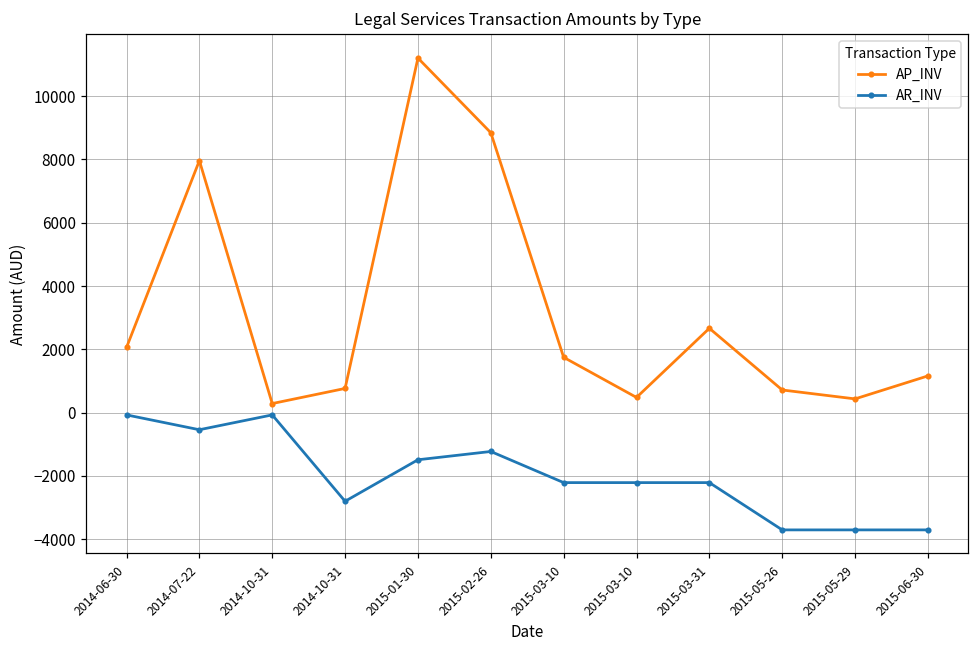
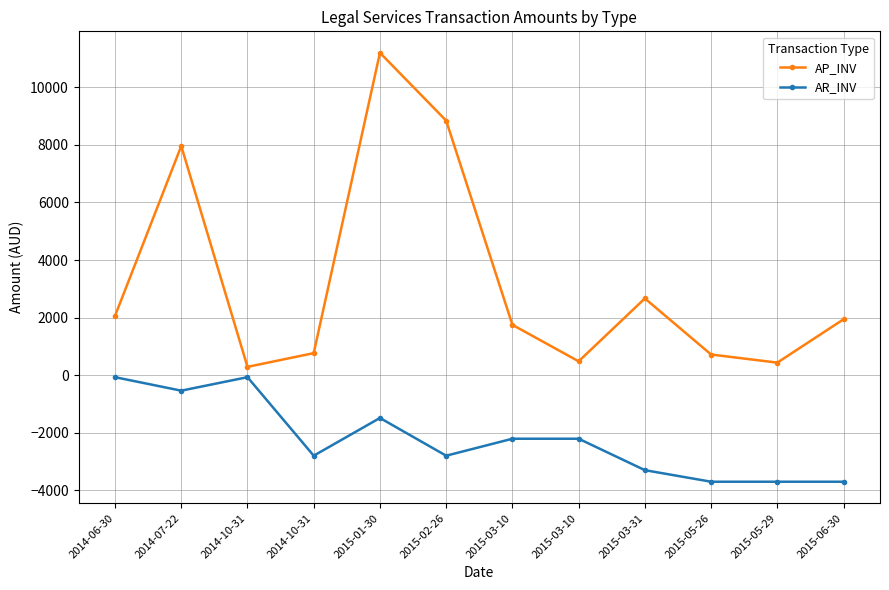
AR_INV, 2015-02-26: -1200 -> -2800
AR_INV, 2015-03-31: -2200 -> -3300
AP_INV, 2015-06-30: 1200 -> 1900
